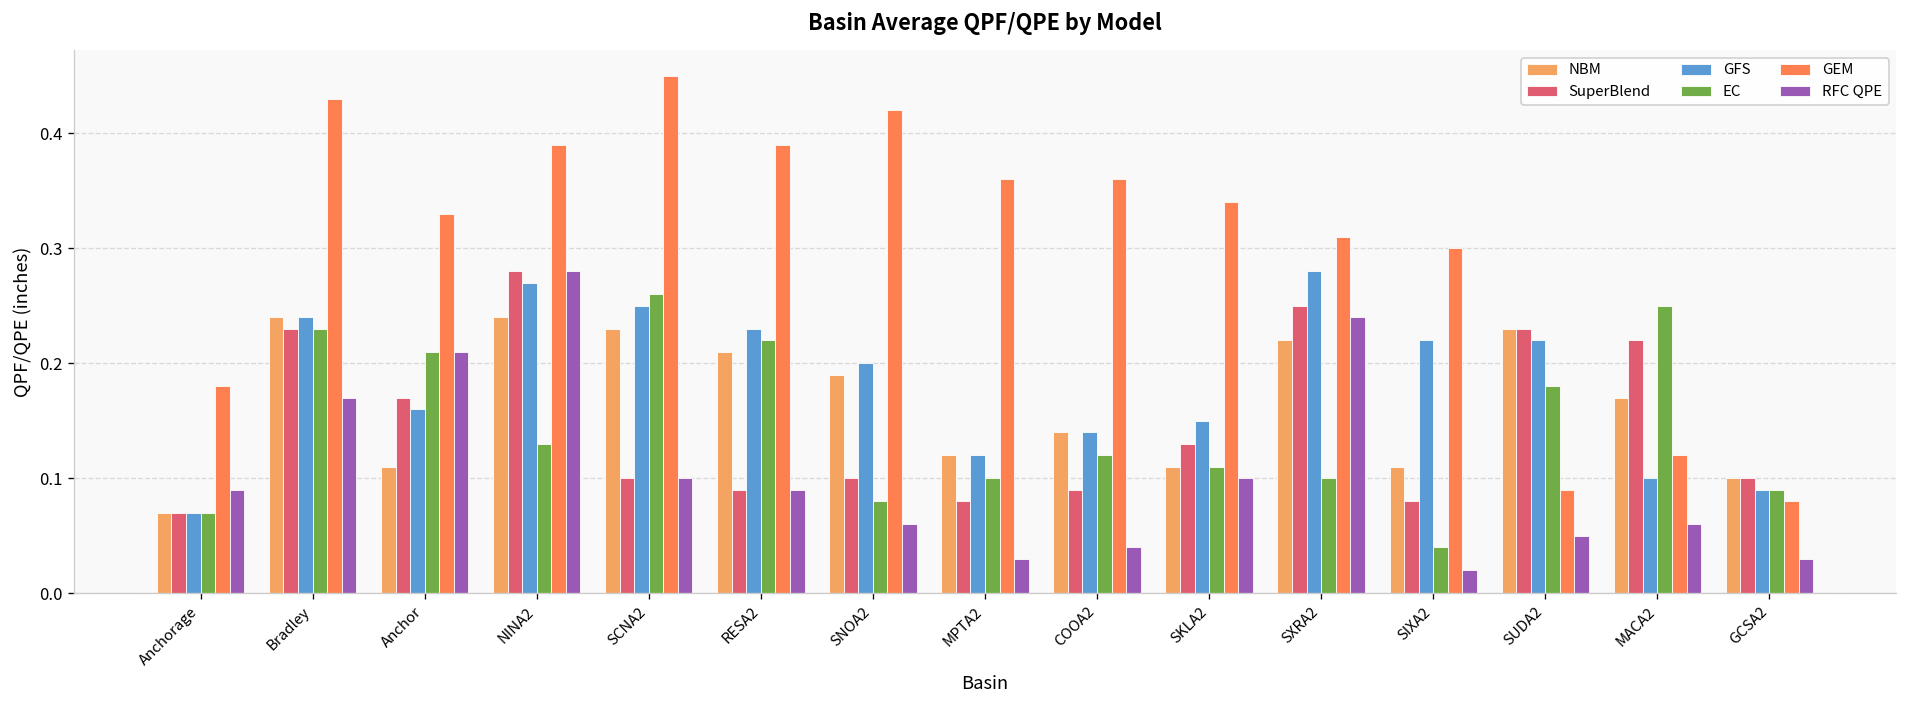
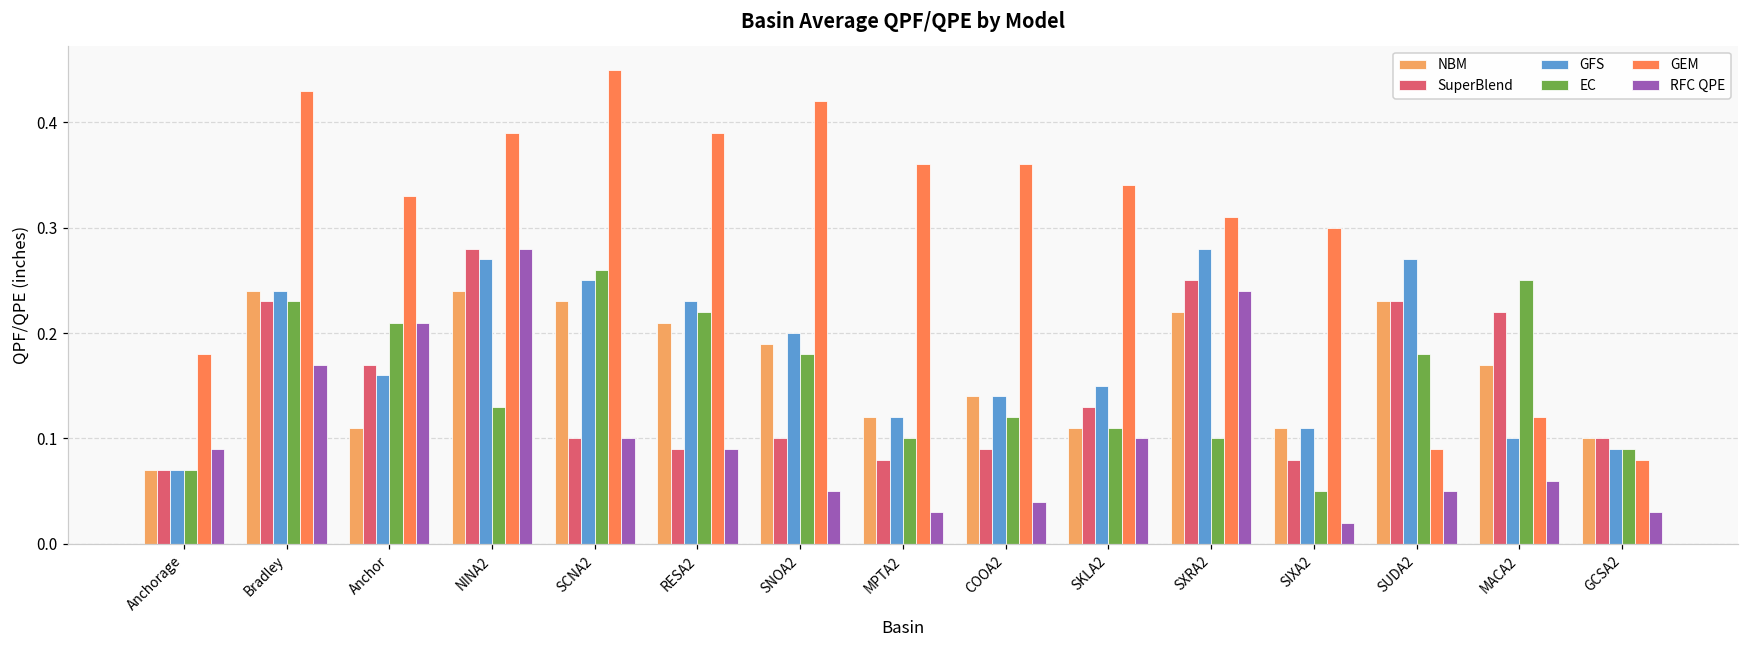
EC, SNOA2: 0.08 -> 0.18
RFC QPE, SNOA2: 0.06 -> 0.05
GFS, SIXA2: 0.22 -> 0.11
EC, SIXA2: 0.04 -> 0.05
GFS, SUDA2: 0.22 -> 0.27
